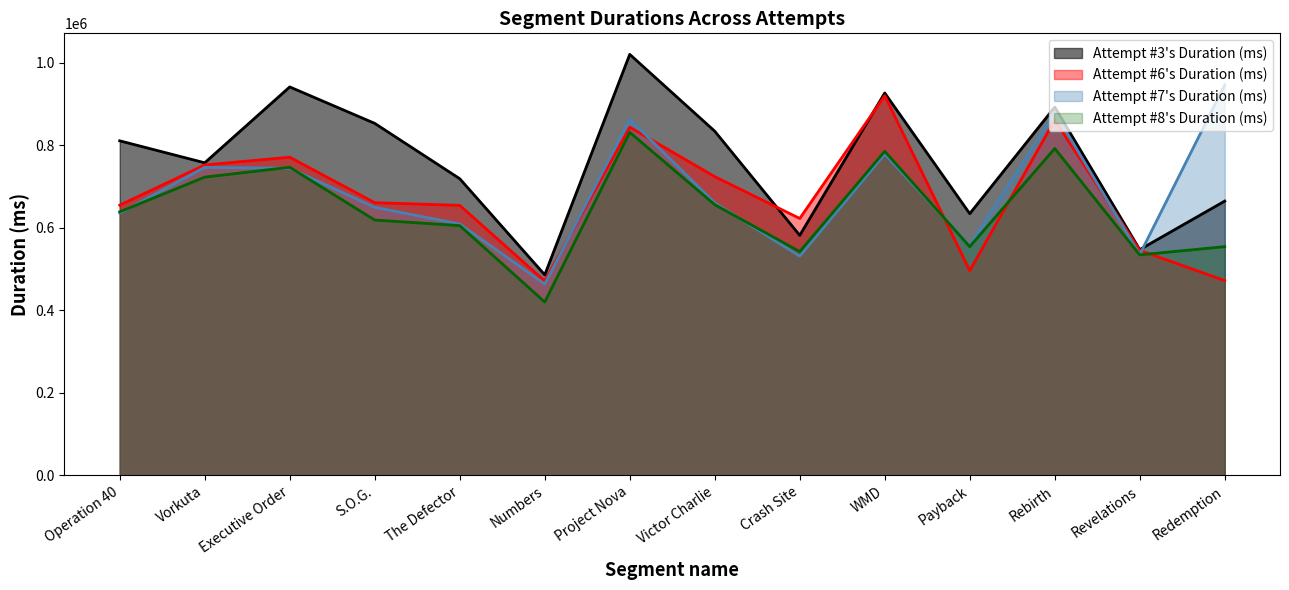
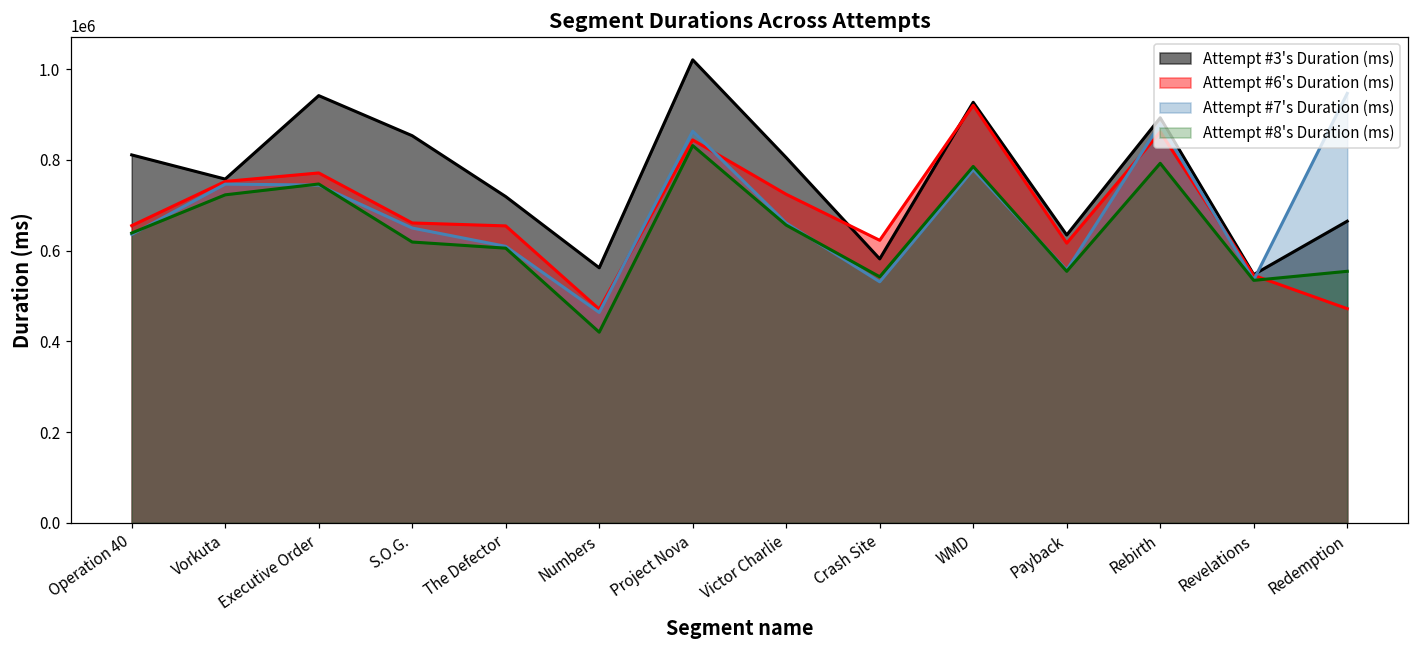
Attempt #3's Duration (ms), Numbers: 490000 -> 560000
Attempt #3's Duration (ms), Victor Charlie: 830000 -> 800000
Attempt #6's Duration (ms), Payback: 500000 -> 620000
